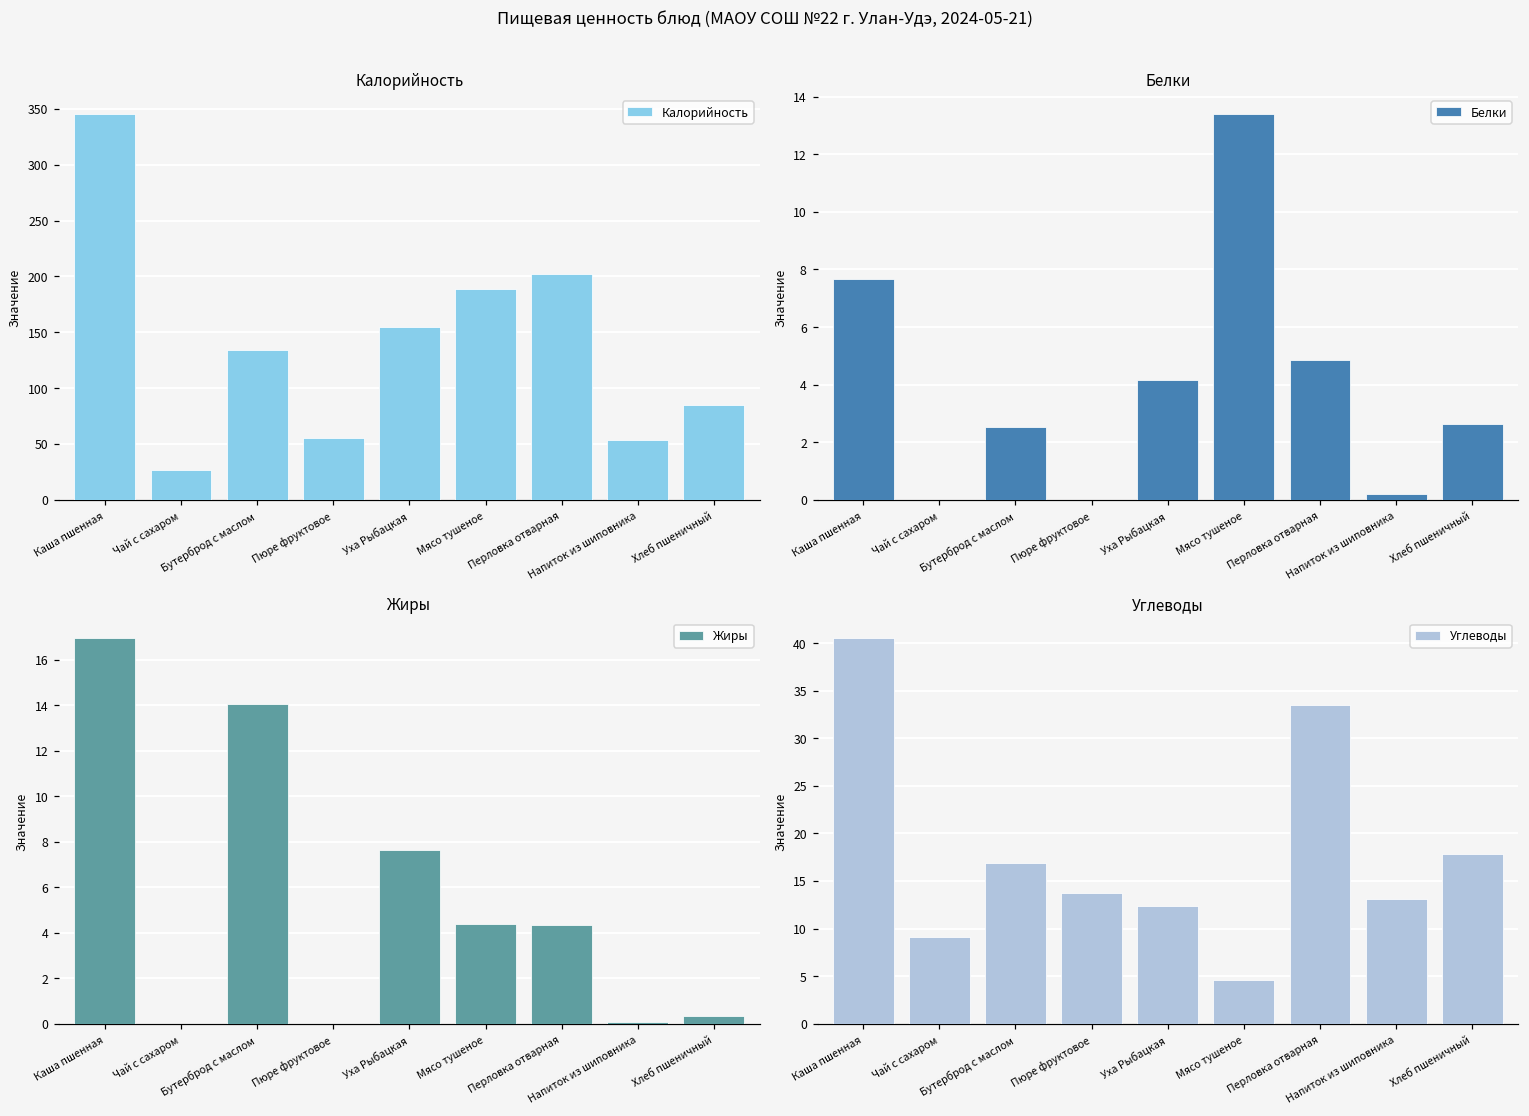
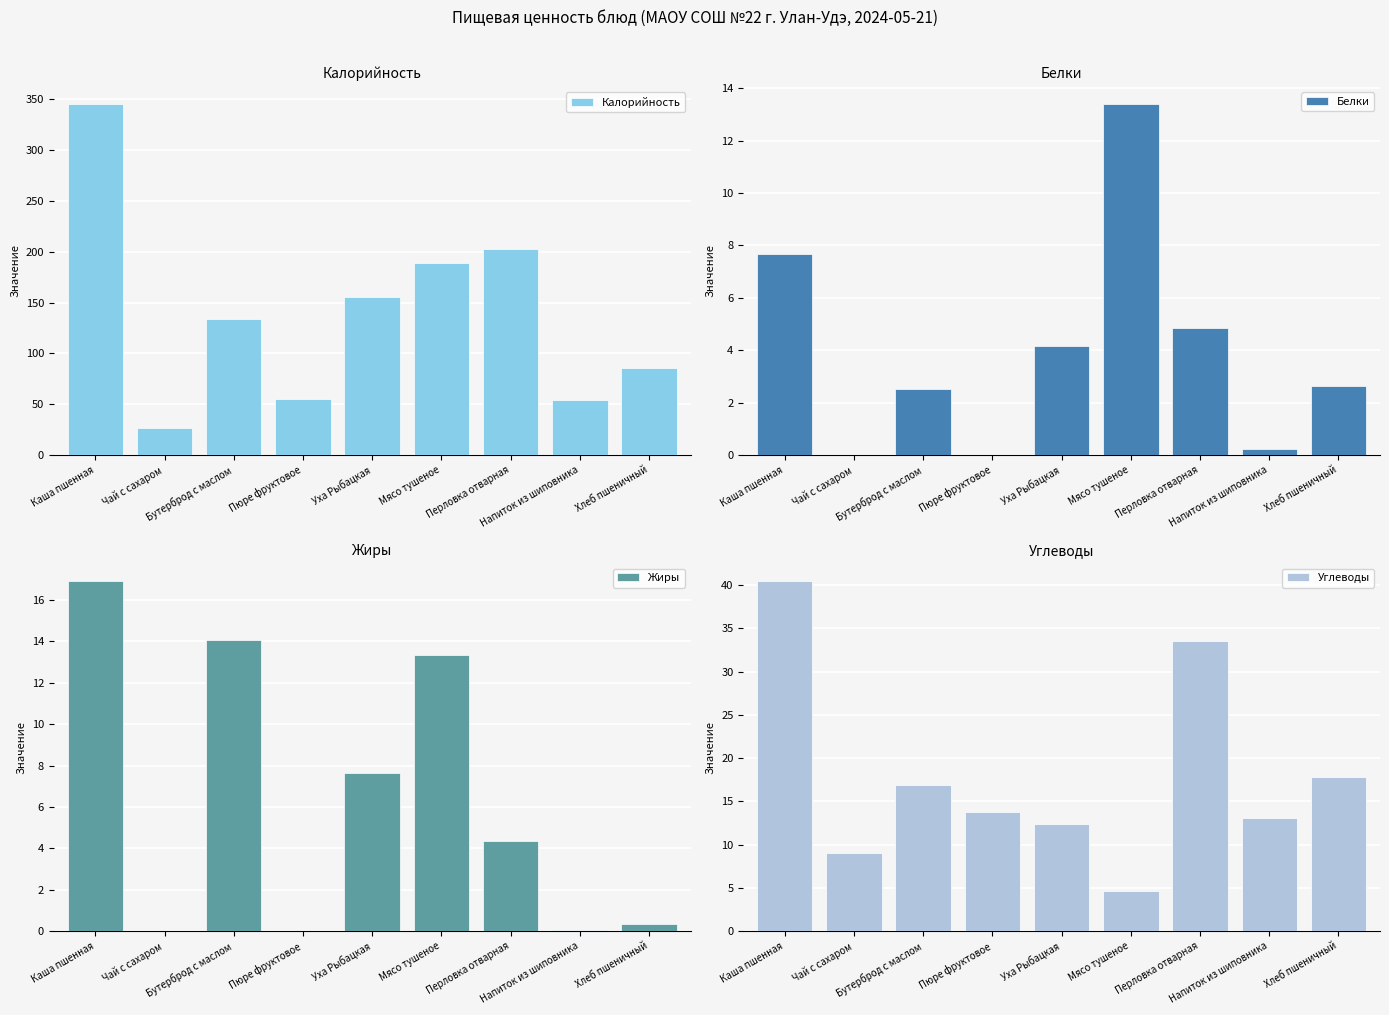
Жиры, Мясо тушеное: 4.4 -> 13.3
